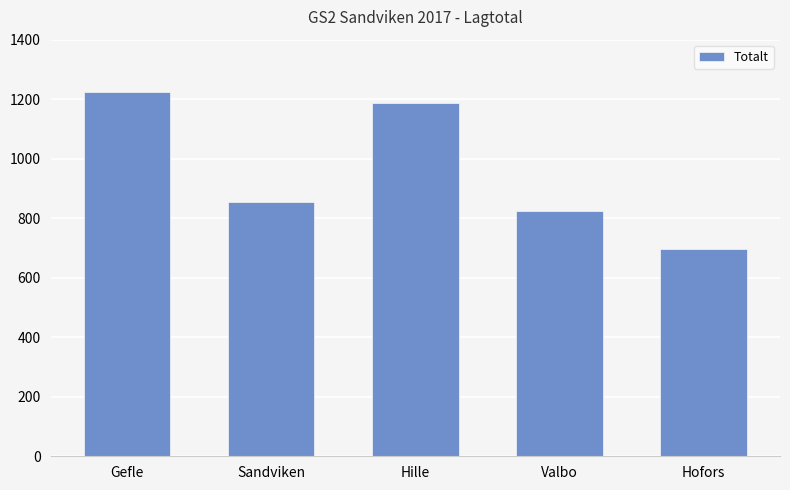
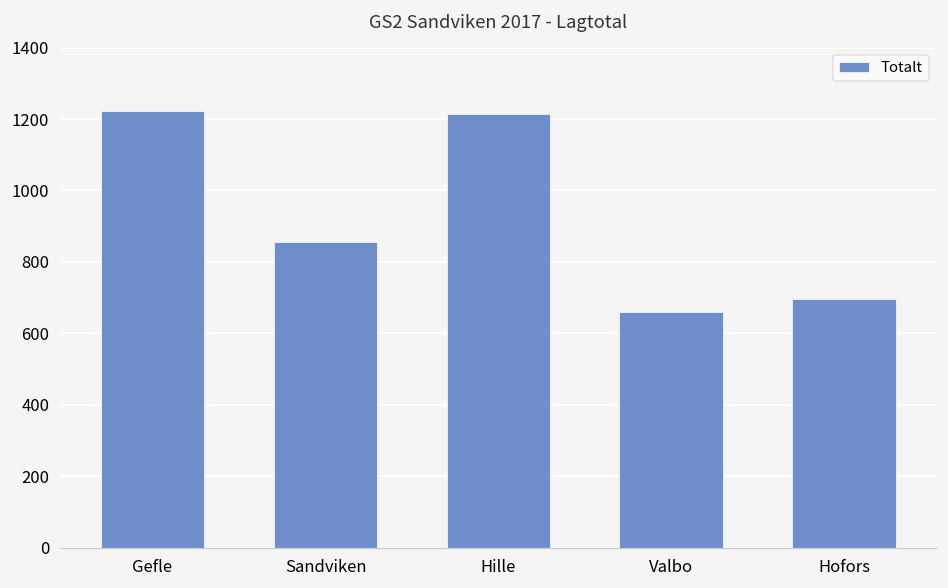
Hille: 1190 -> 1210
Valbo: 820 -> 660
